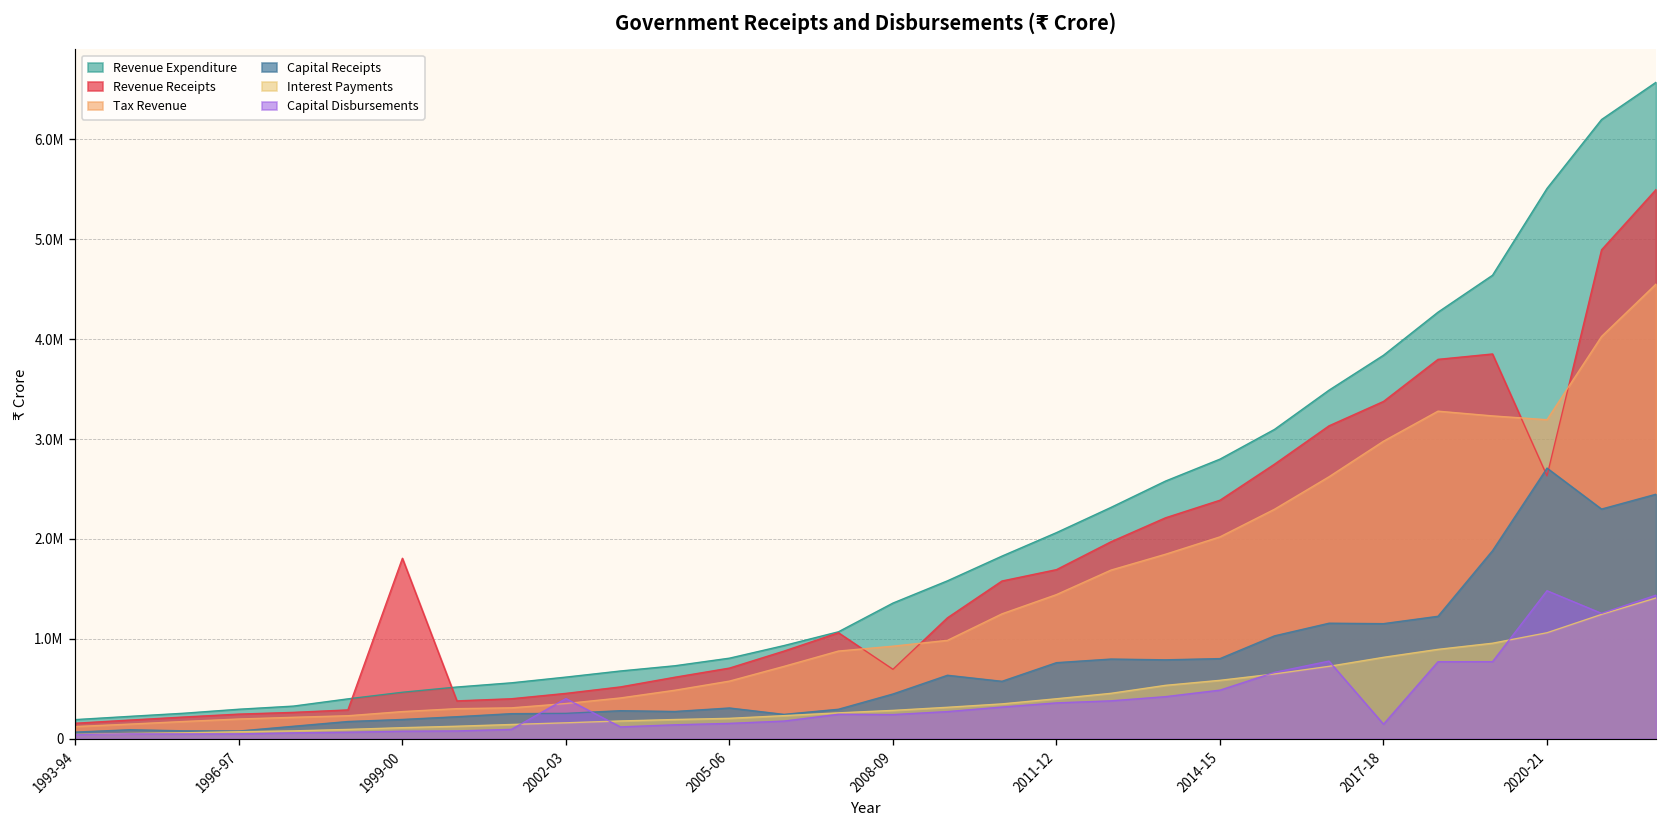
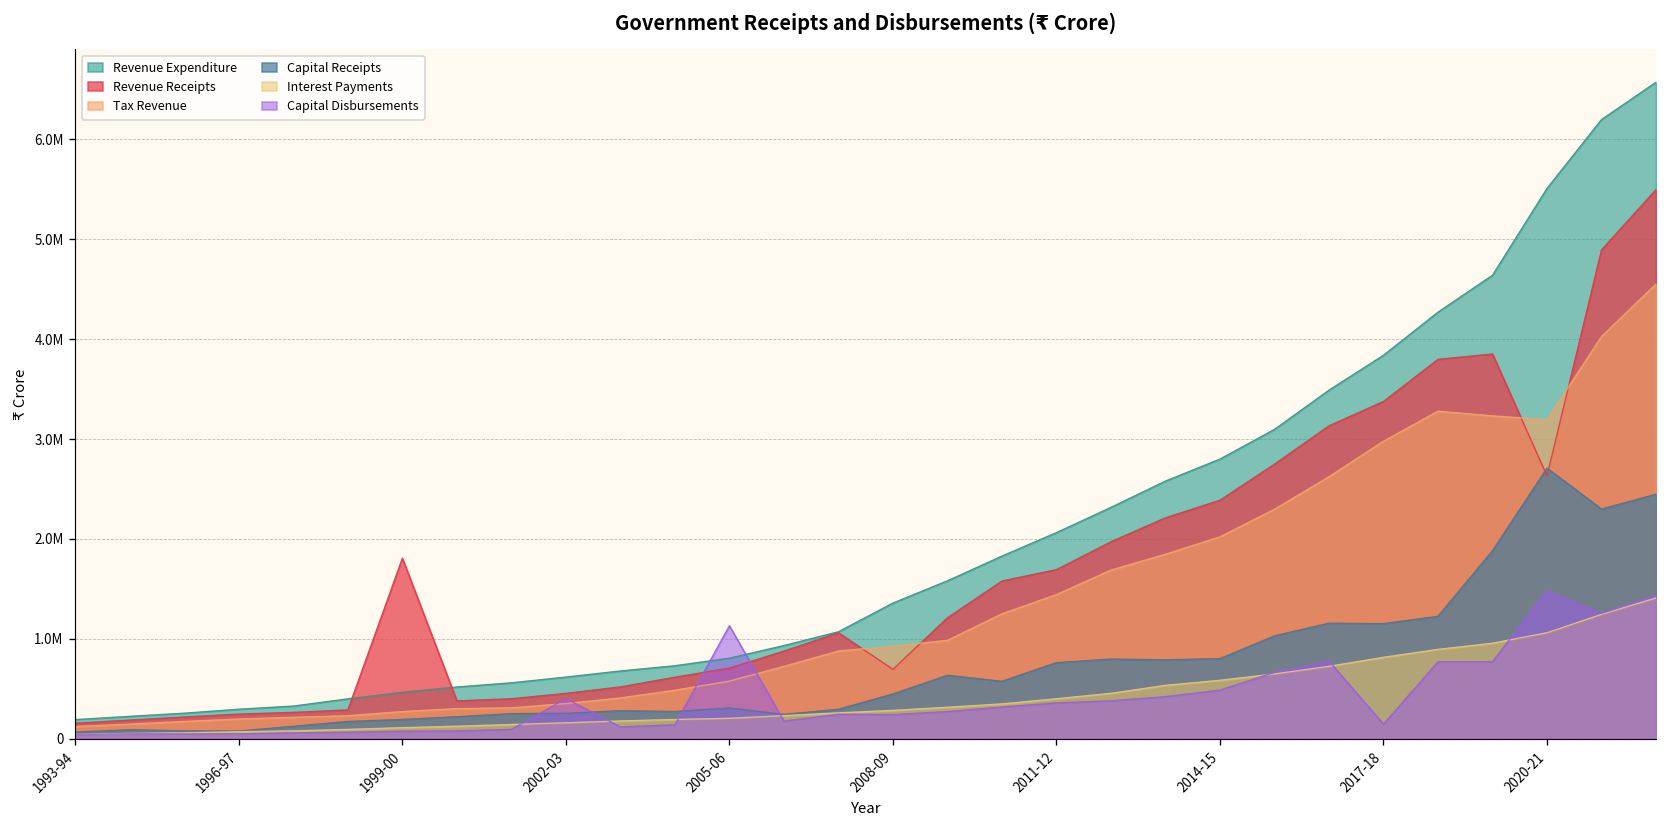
Capital Disbursements, 2005-06: 200000 -> 1100000
